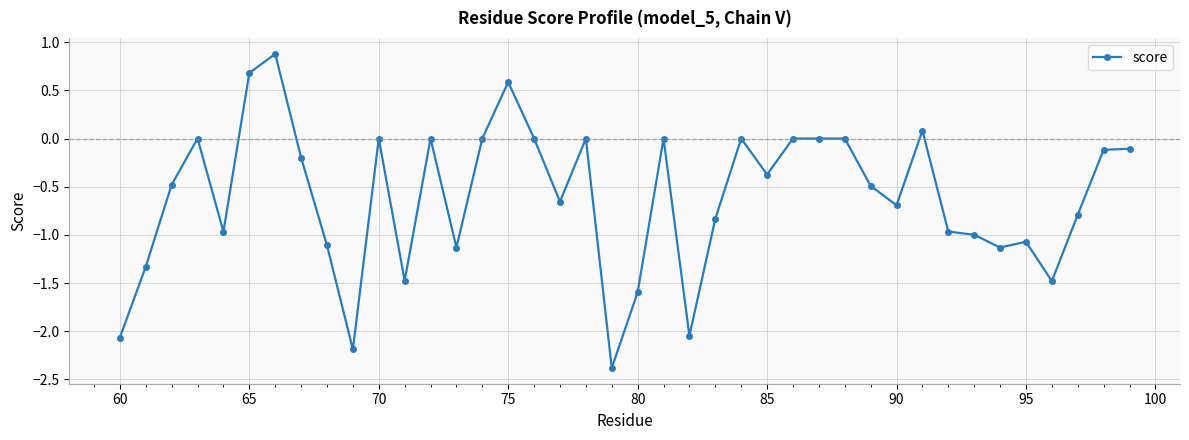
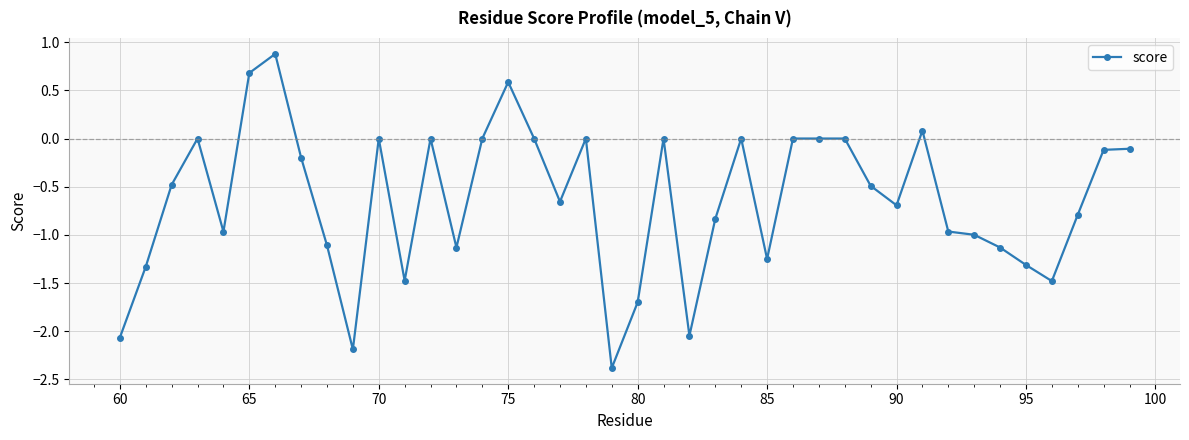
80: -1.6 -> -1.7
85: -0.4 -> -1.3
95: -1.1 -> -1.3
